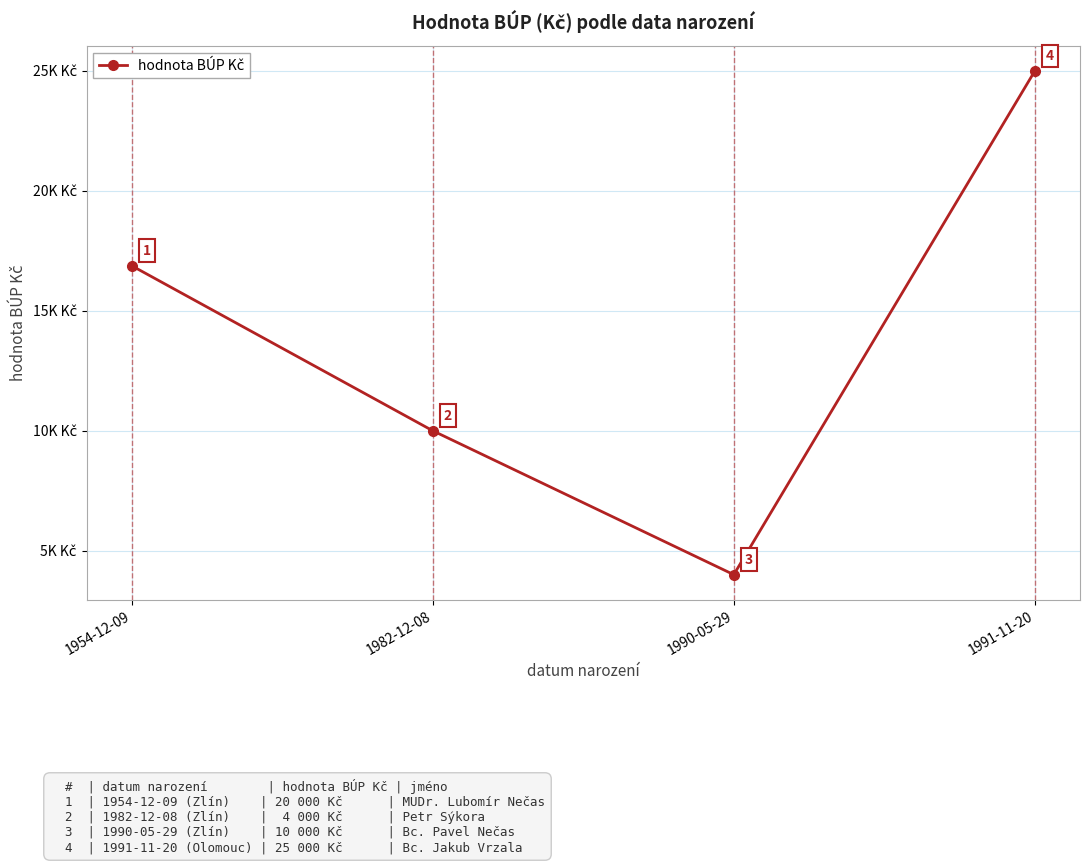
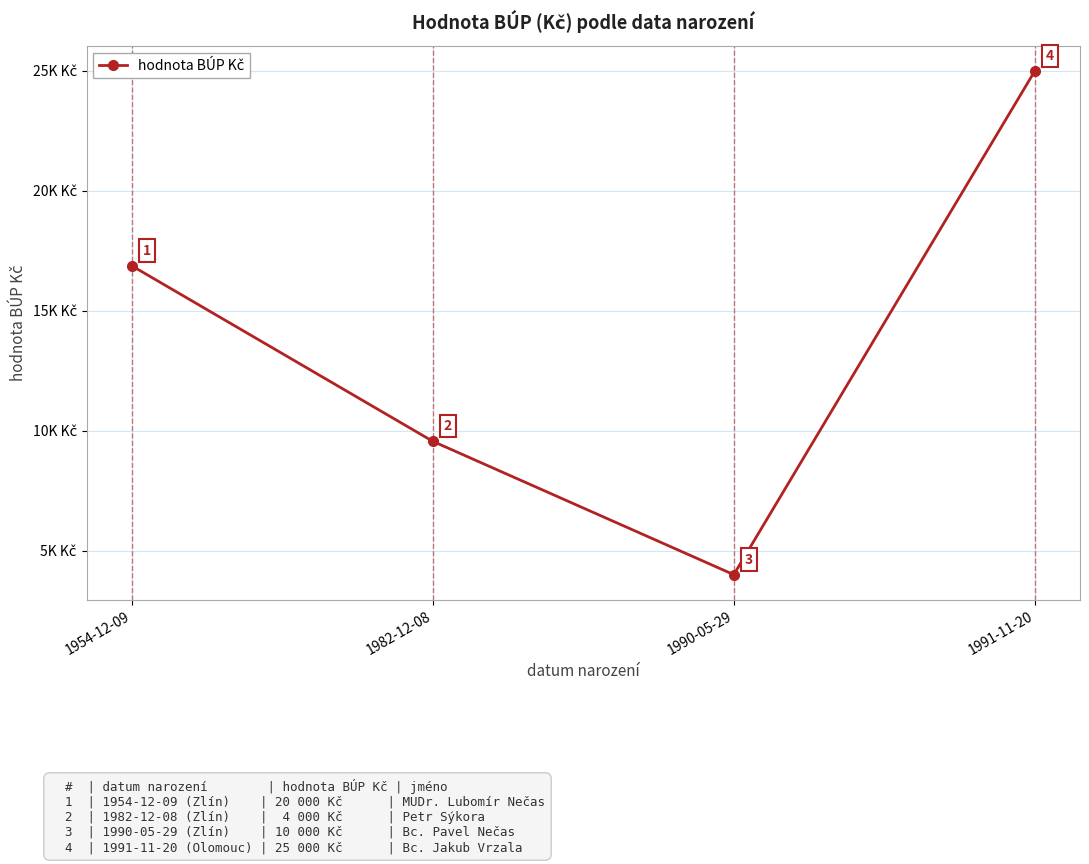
1982-12-08: 10.0K Kč -> 9.6K Kč
